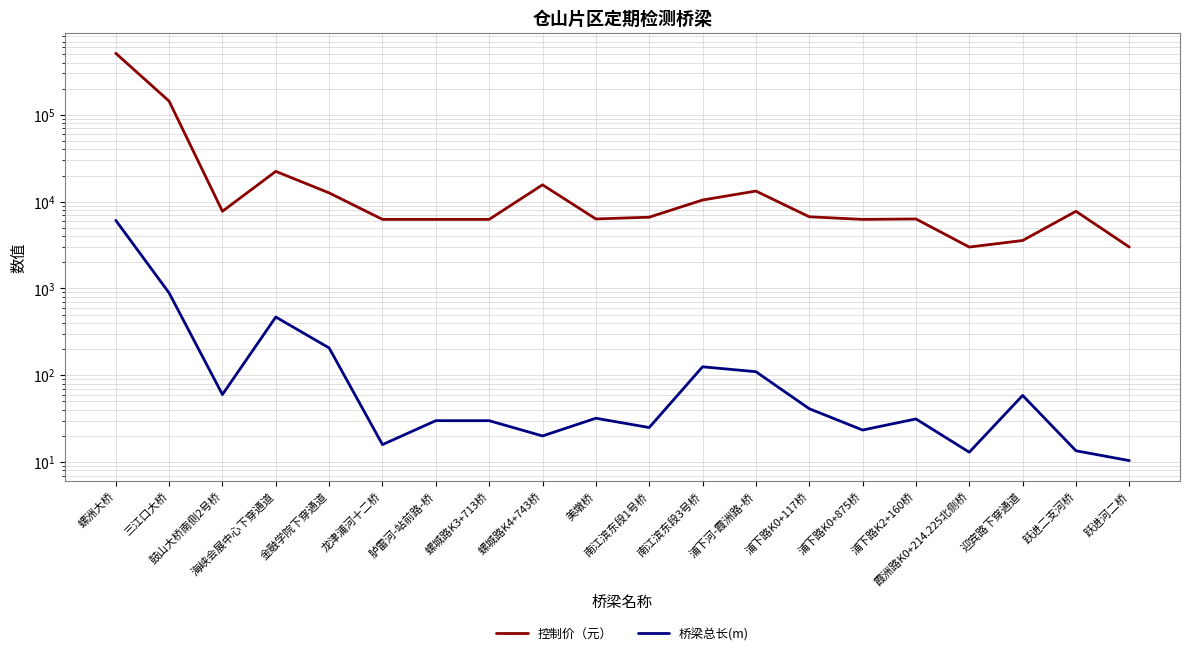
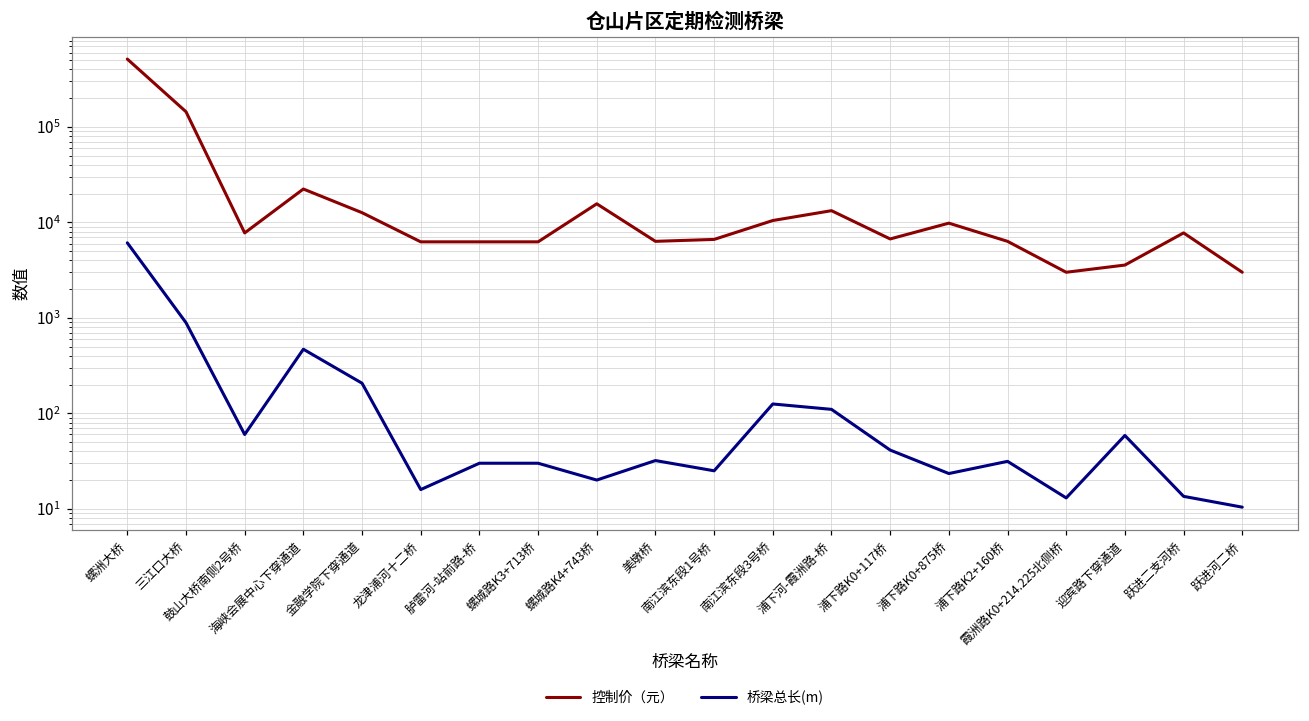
控制价（元）, 浦下路K0+875桥: 6000 -> 10000
